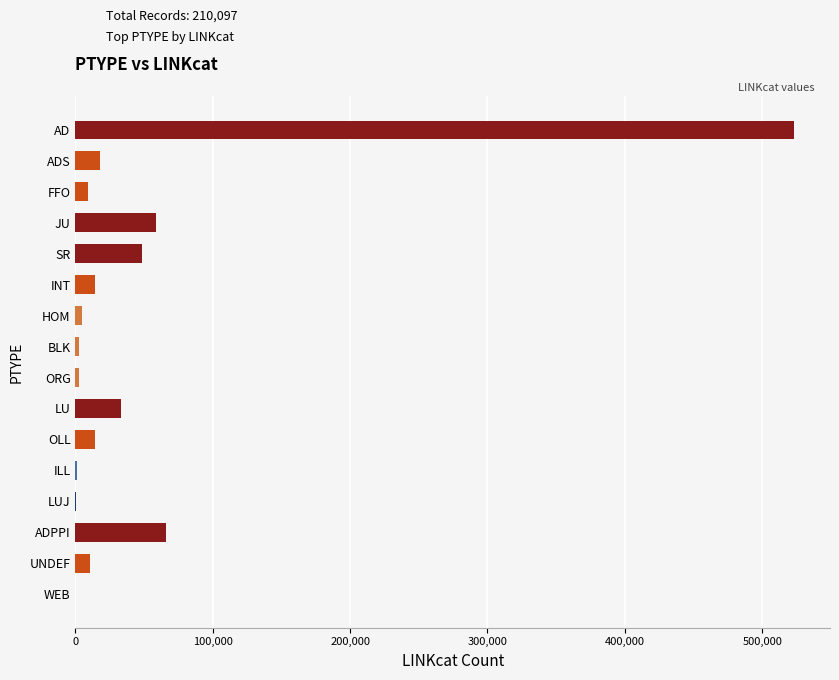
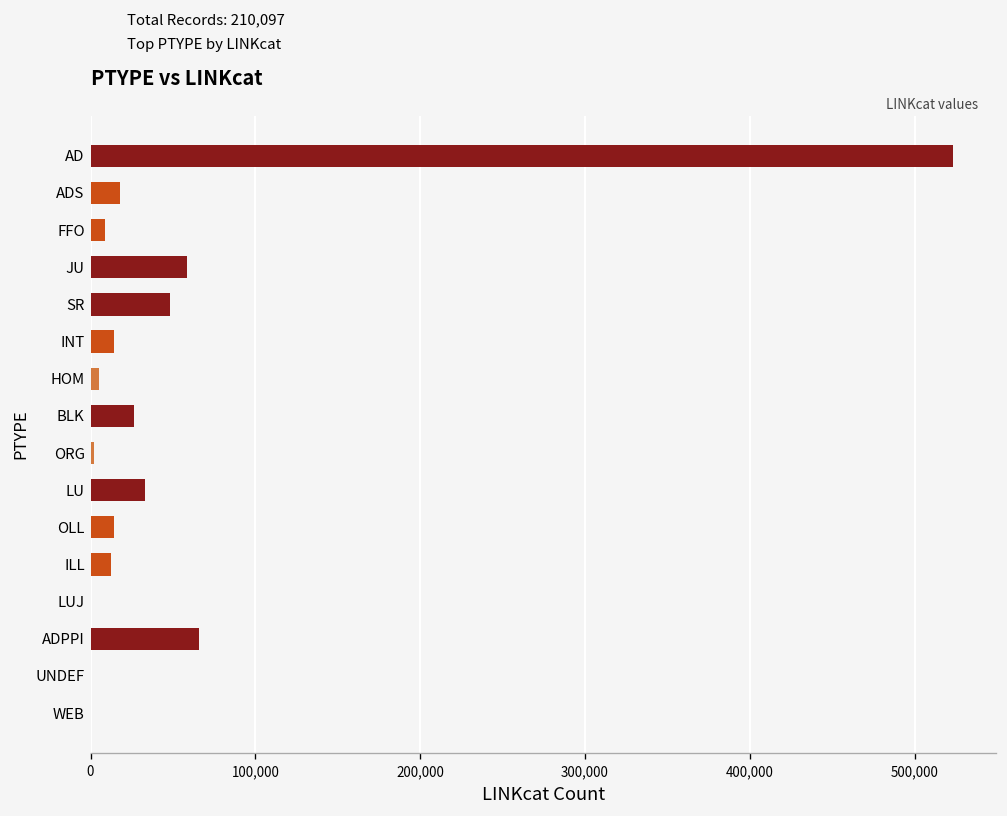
BLK: 3,000 -> 26,000
ILL: 1,000 -> 13,000
UNDEF: 11,000 -> 0
